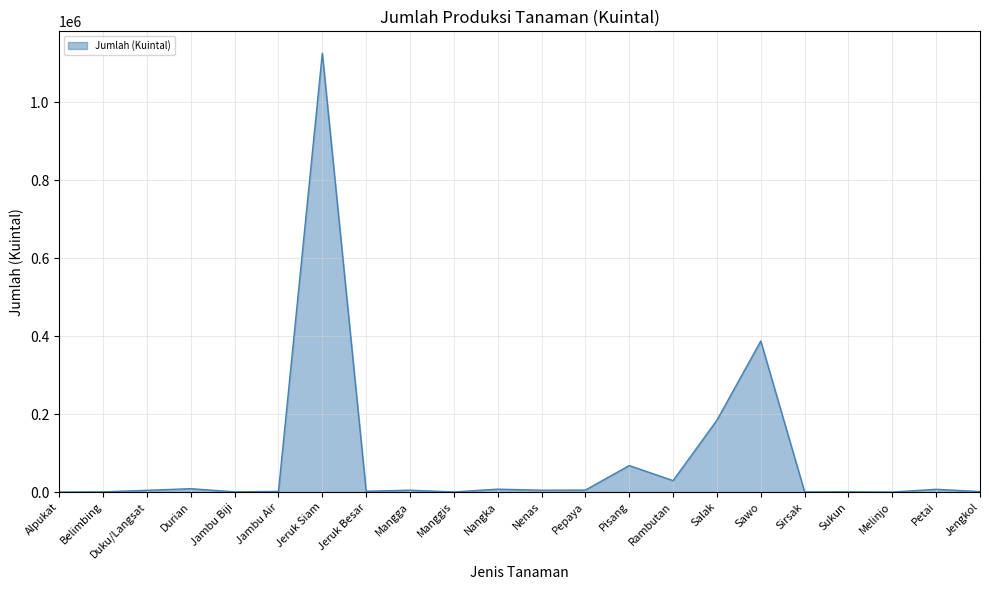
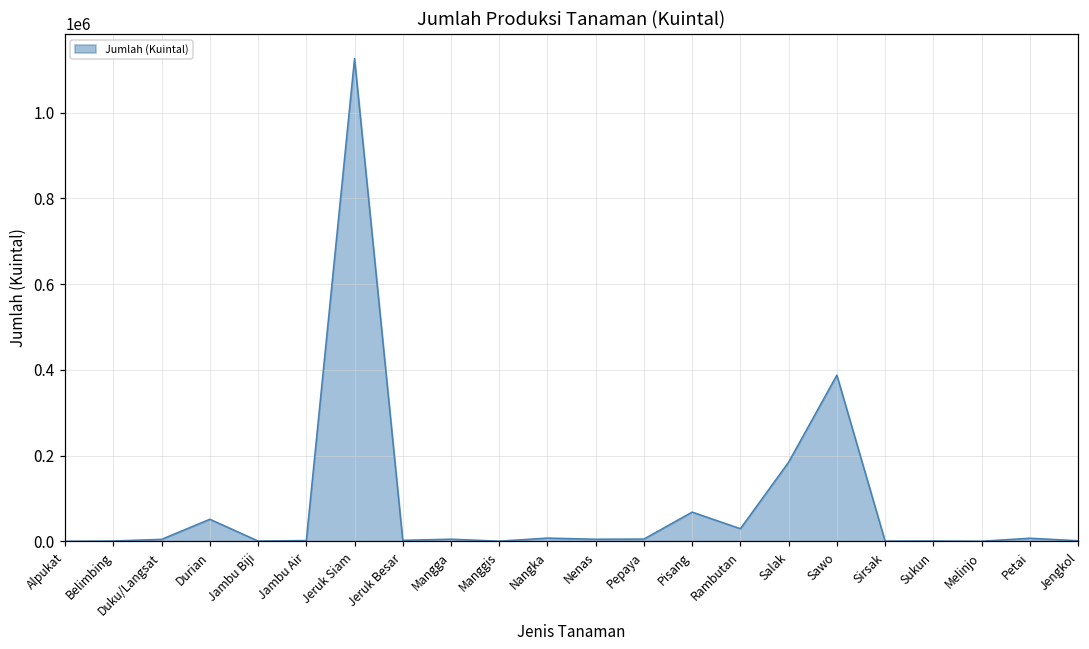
Durian: 10000 -> 50000
